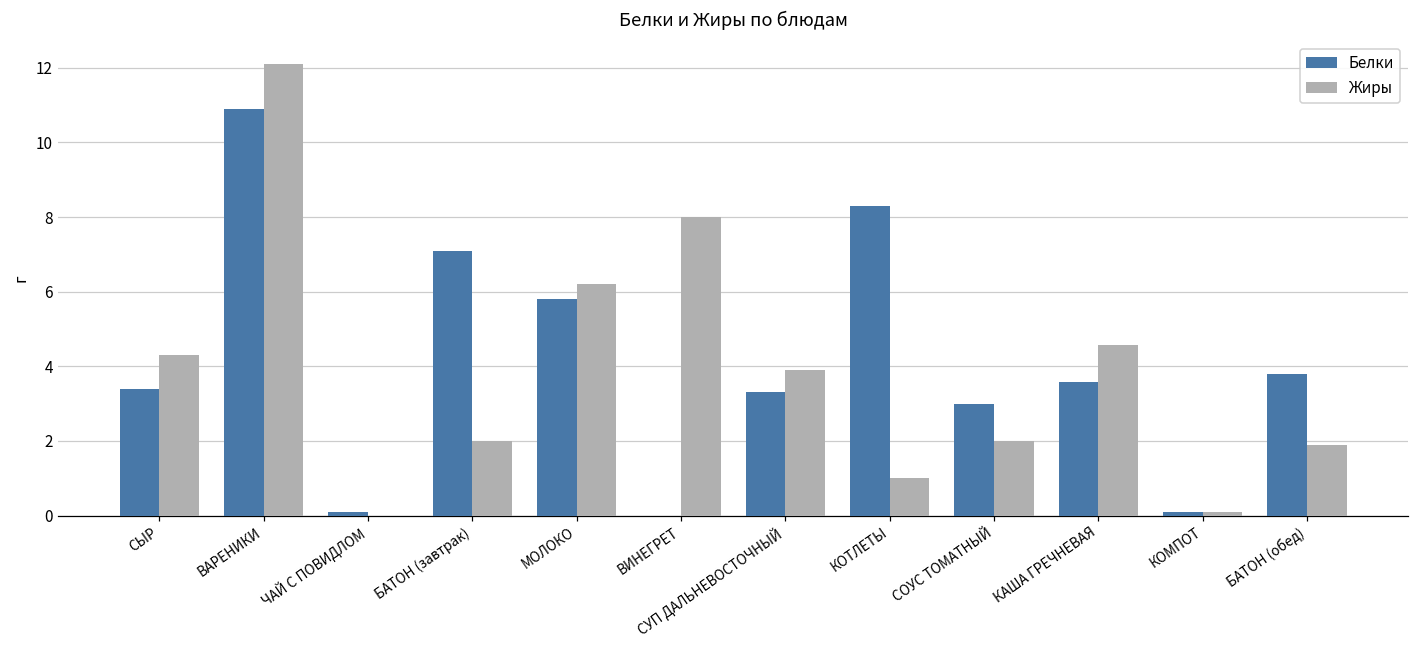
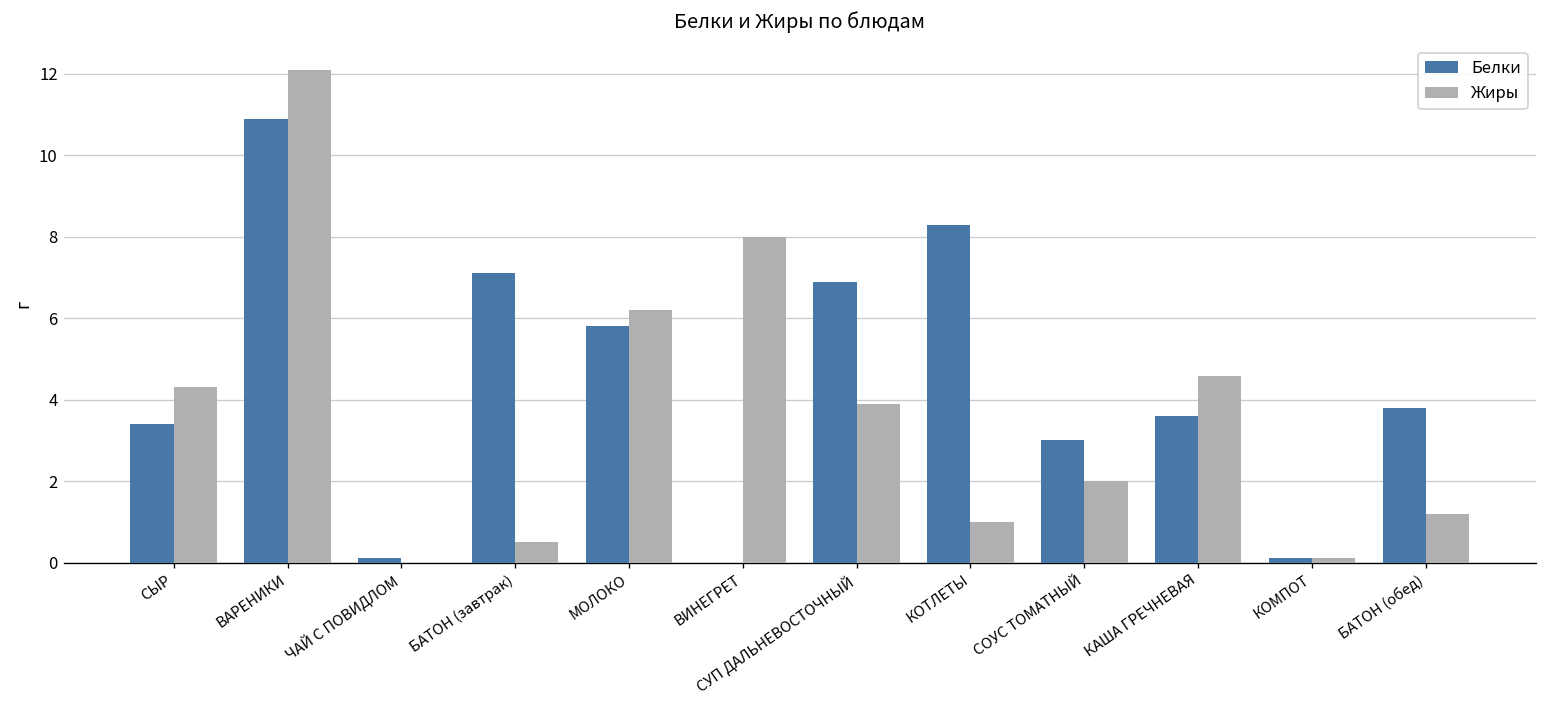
Жиры, БАТОН (завтрак): 2.0 -> 0.5
Белки, СУП ДАЛЬНЕВОСТОЧНЫЙ: 3.3 -> 6.9
Жиры, БАТОН (обед): 1.9 -> 1.2
